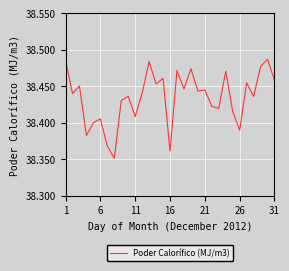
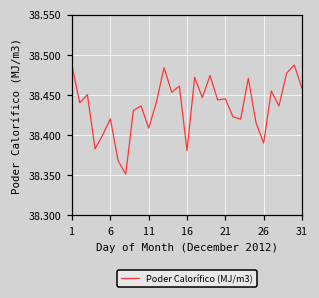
6: 38.41 -> 38.42
16: 38.36 -> 38.38
